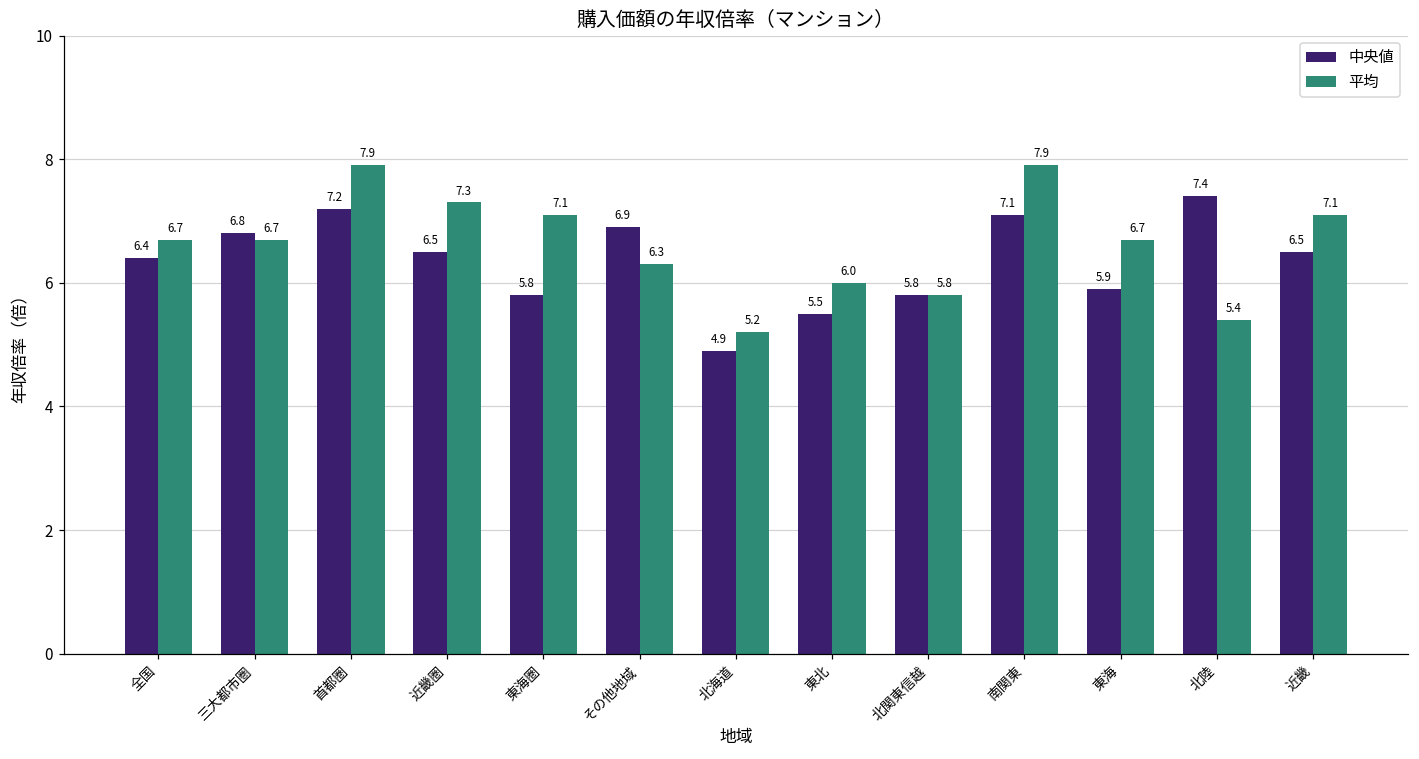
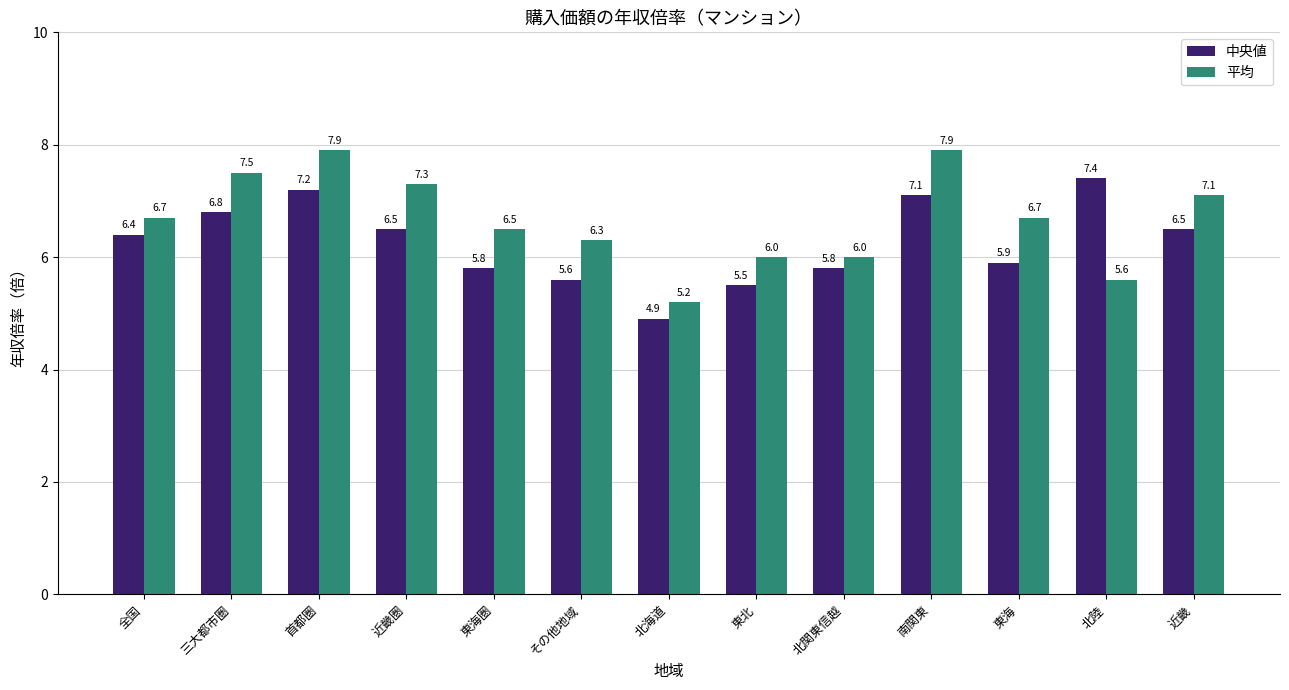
平均, 三大都市圏: 6.7 -> 7.5
平均, 東海圏: 7.1 -> 6.5
中央値, その他地域: 6.9 -> 5.6
平均, 北関東信越: 5.8 -> 6.0
平均, 北陸: 5.4 -> 5.6
